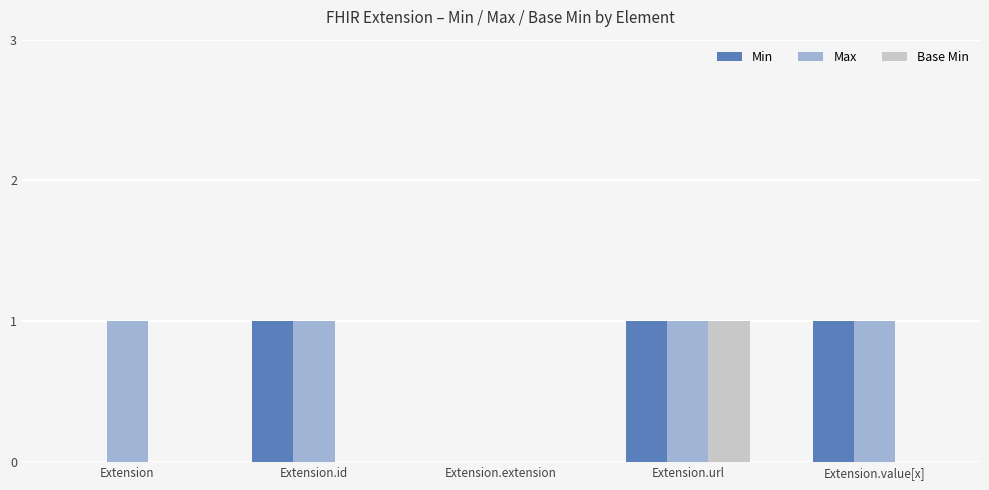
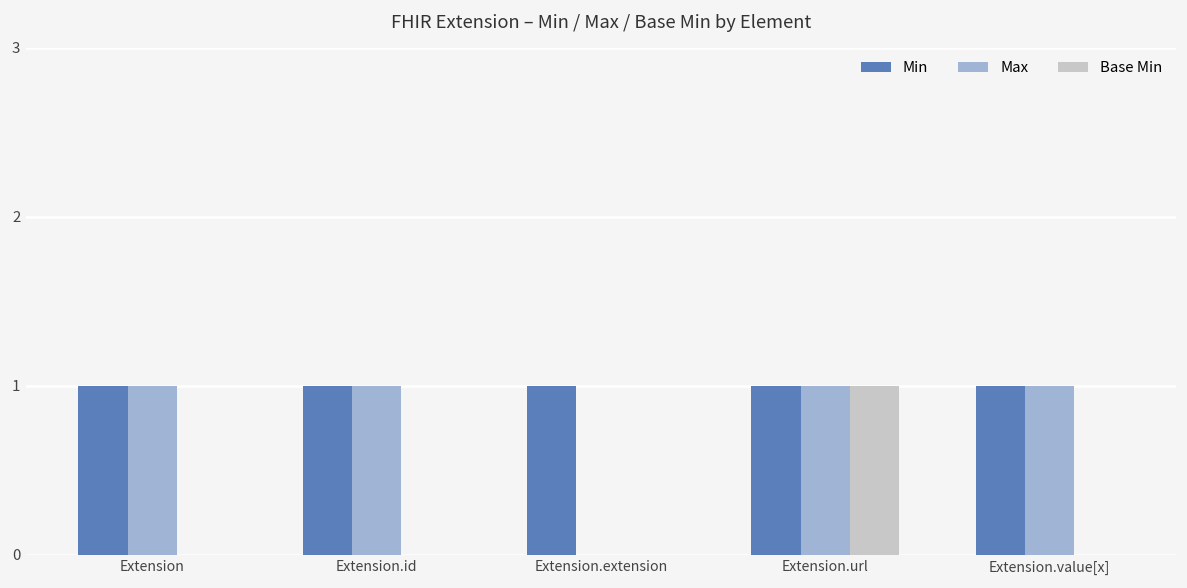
Min, Extension: 0 -> 1
Min, Extension.extension: 0 -> 1
